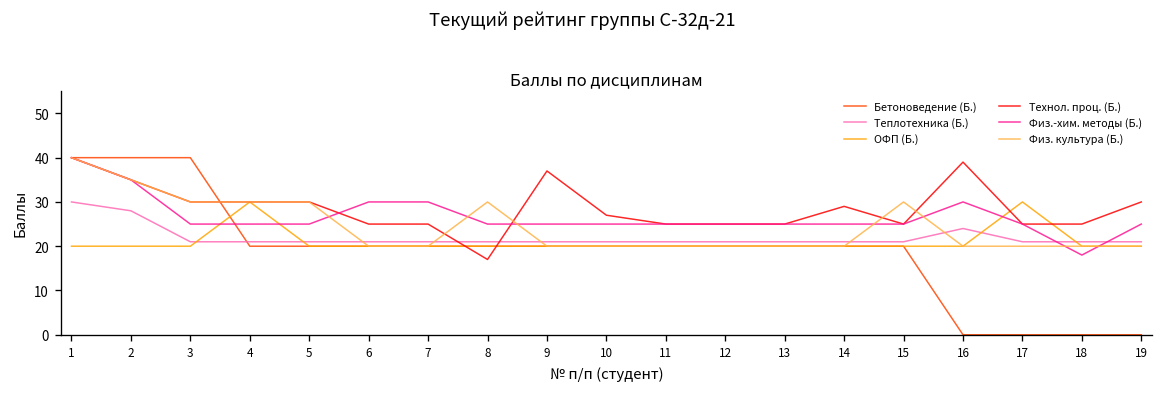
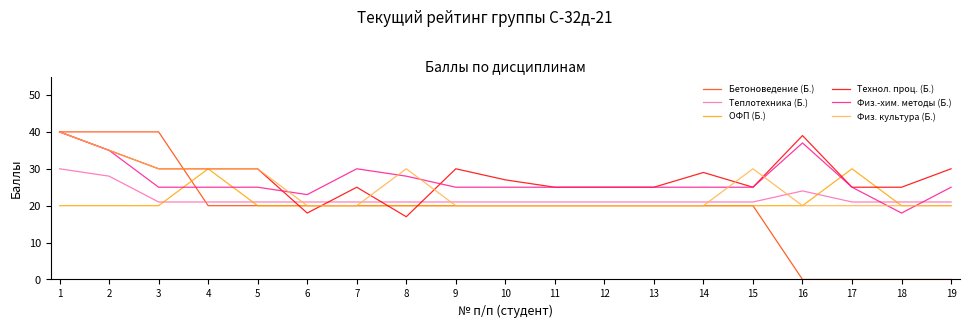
Технол. проц. (Б.), 6: 25 -> 18
Физ.-хим. методы (Б.), 6: 30 -> 23
Физ.-хим. методы (Б.), 8: 25 -> 28
Технол. проц. (Б.), 9: 37 -> 30
Физ.-хим. методы (Б.), 16: 30 -> 37
